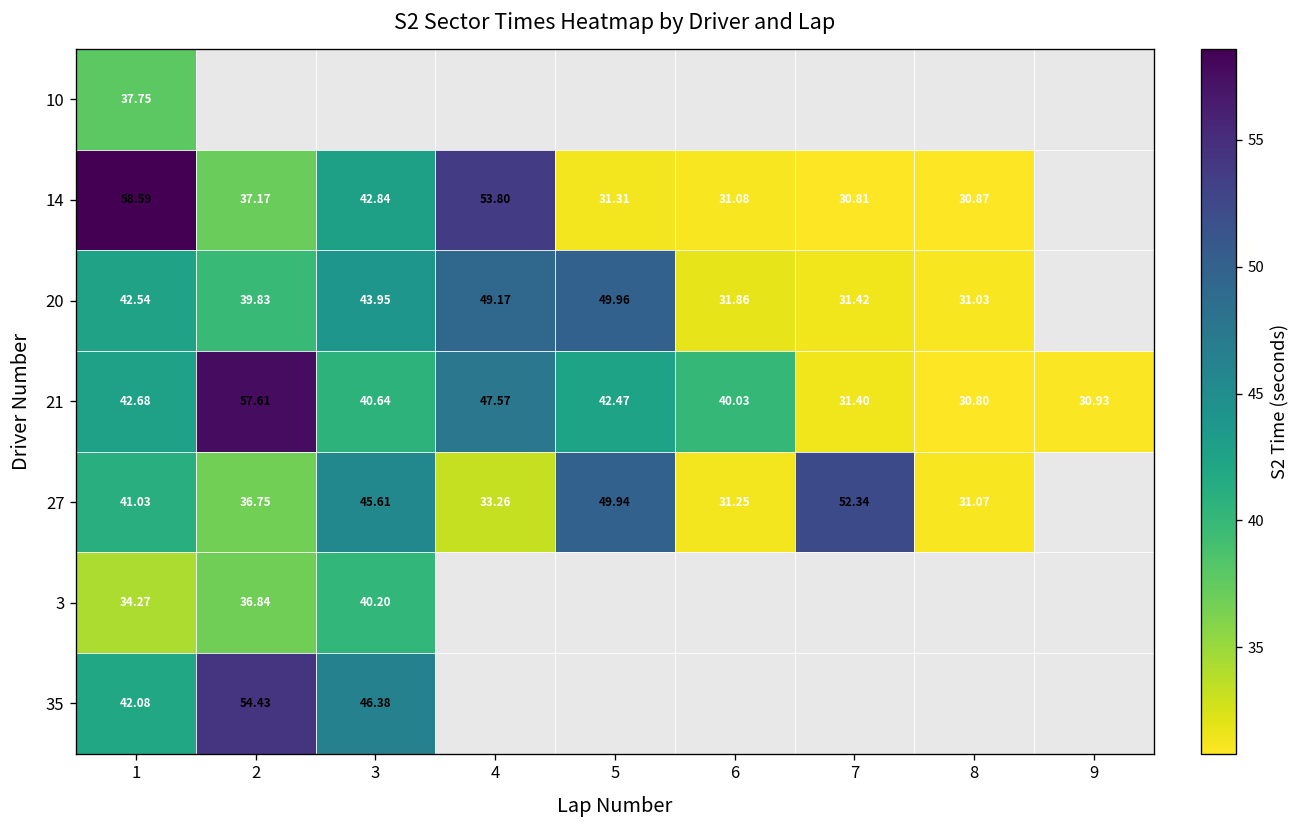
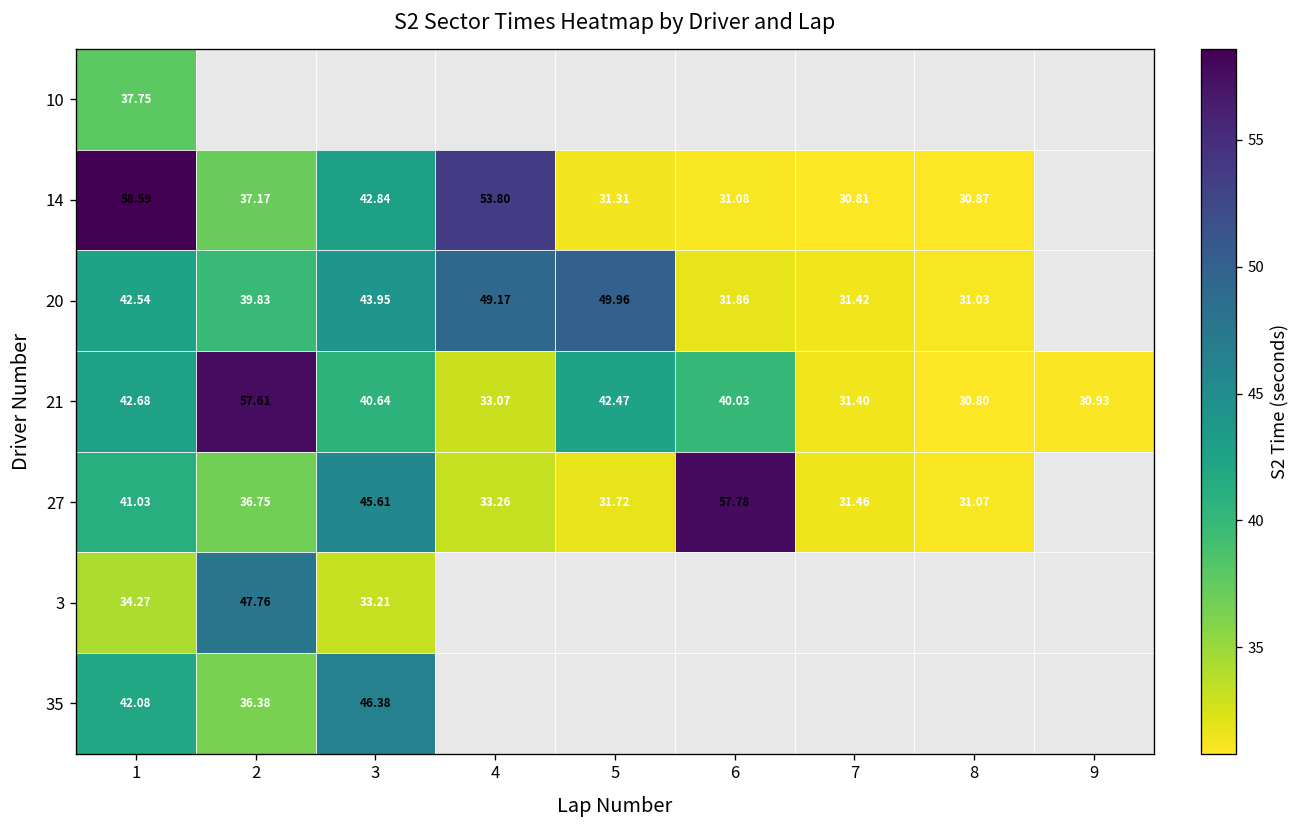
21, 4: 47.57 -> 33.07
27, 5: 49.94 -> 31.72
27, 6: 31.25 -> 57.78
27, 7: 52.34 -> 31.46
3, 2: 36.84 -> 47.76
3, 3: 40.20 -> 33.21
35, 2: 54.43 -> 36.38
